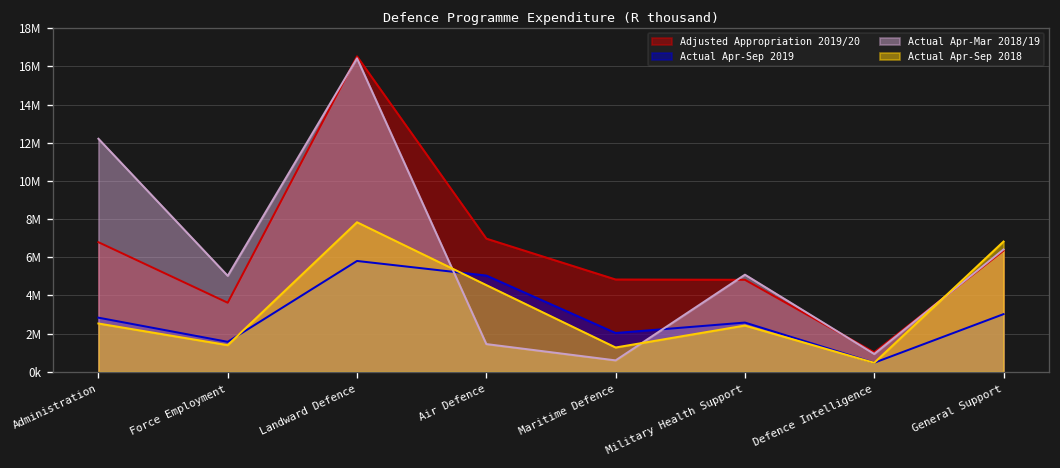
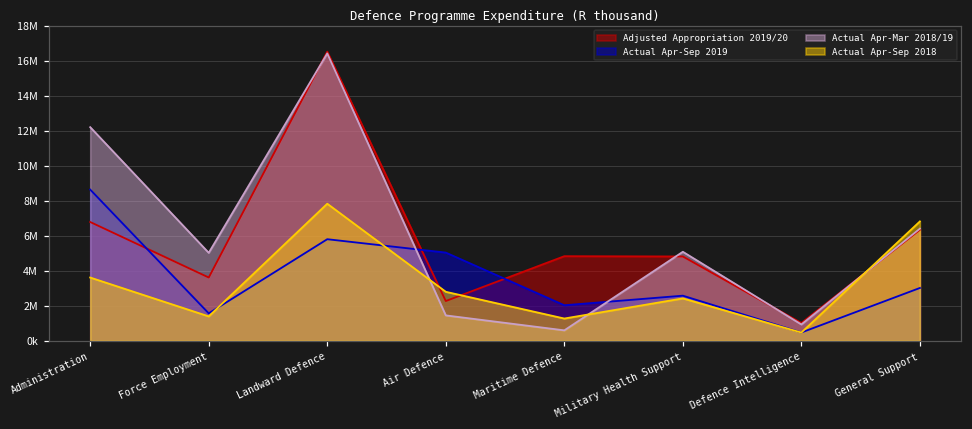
Actual Apr-Sep 2019, Administration: 2800000 -> 8600000
Actual Apr-Sep 2018, Administration: 2500000 -> 3600000
Adjusted Appropriation 2019/20, Air Defence: 7000000 -> 2300000
Actual Apr-Sep 2018, Air Defence: 4500000 -> 2800000
